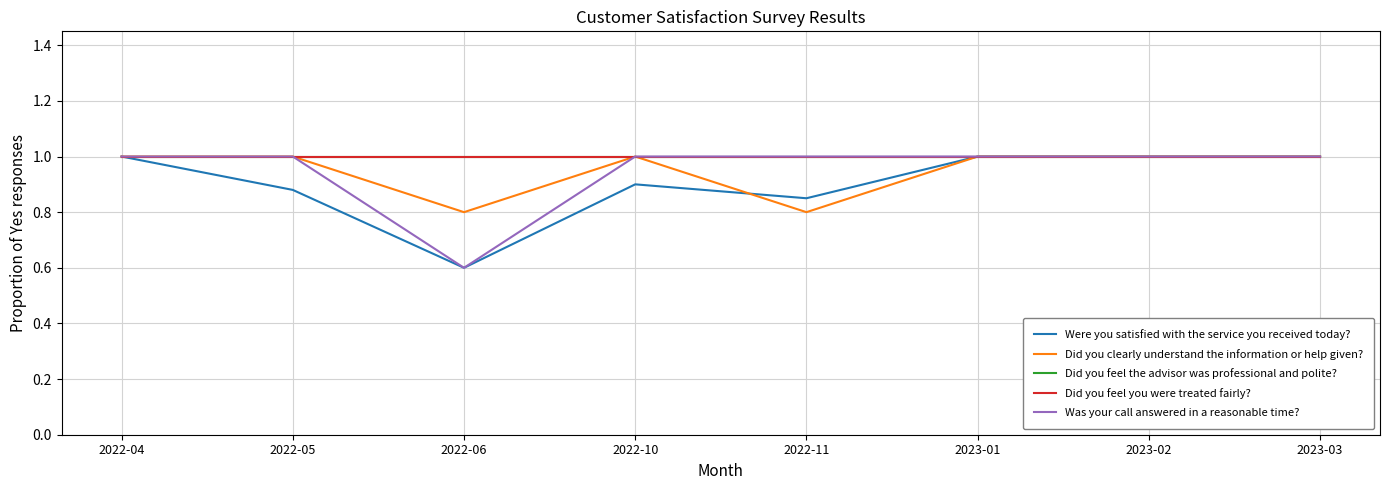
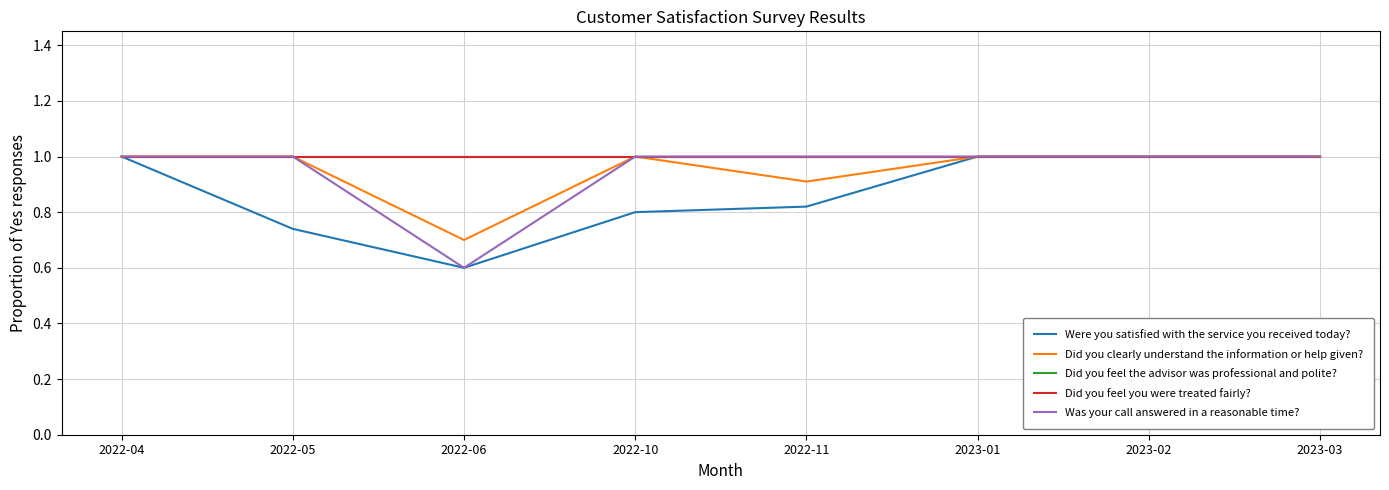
Were you satisfied with the service you received today?, 2022-05: 0.88 -> 0.74
Did you clearly understand the information or help given?, 2022-06: 0.8 -> 0.7
Were you satisfied with the service you received today?, 2022-10: 0.9 -> 0.8
Were you satisfied with the service you received today?, 2022-11: 0.85 -> 0.82
Did you clearly understand the information or help given?, 2022-11: 0.80 -> 0.91
